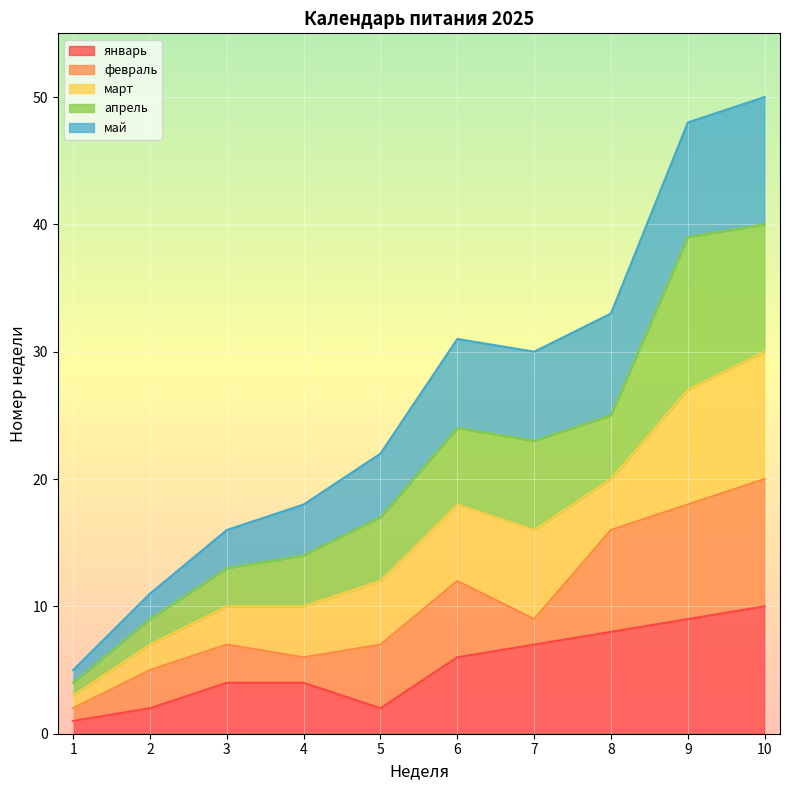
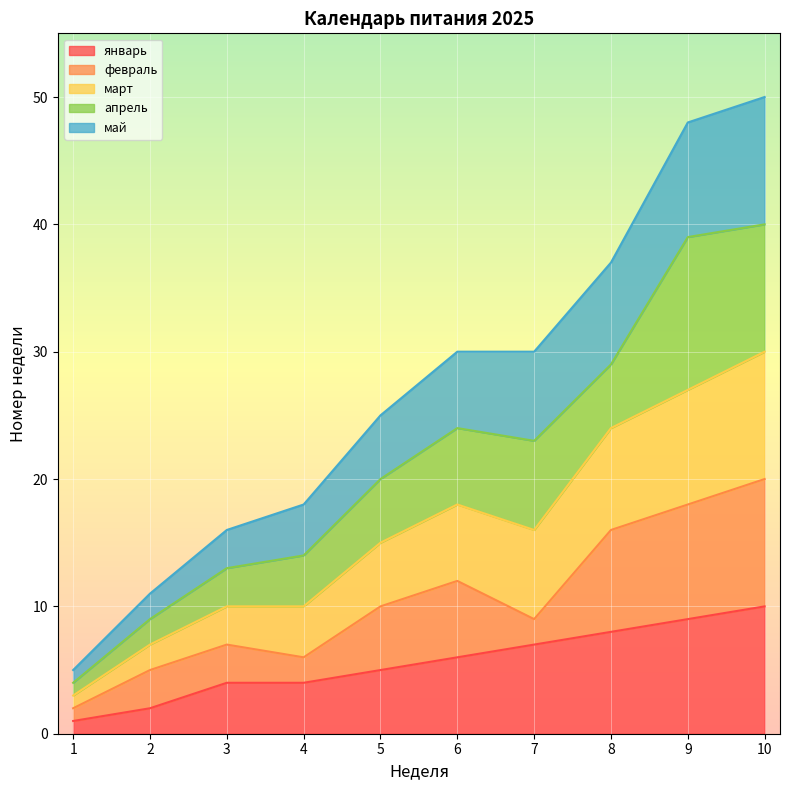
январь, 5: 2 -> 5
май, 6: 7 -> 6
март, 8: 4 -> 8
